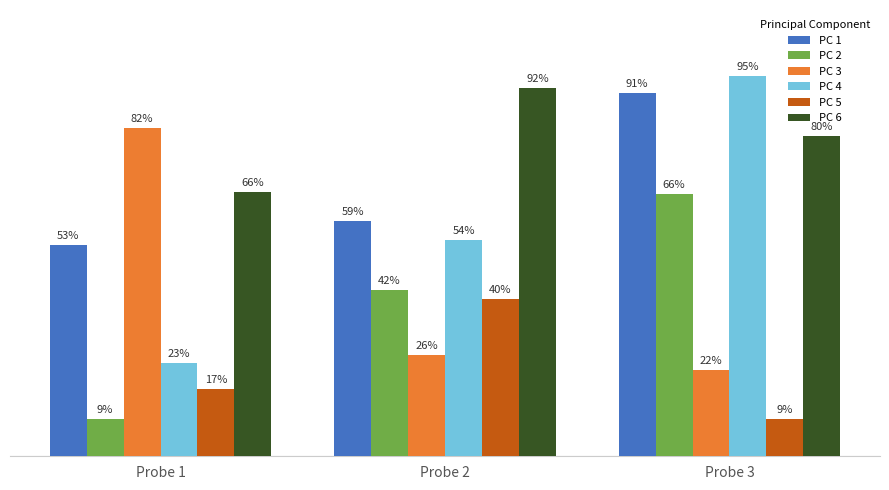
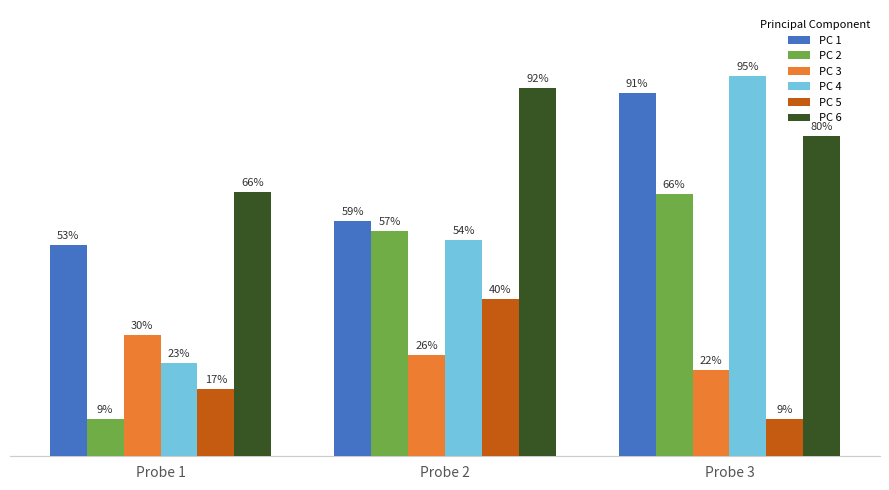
PC 3, Probe 1: 82% -> 30%
PC 2, Probe 2: 42% -> 57%
